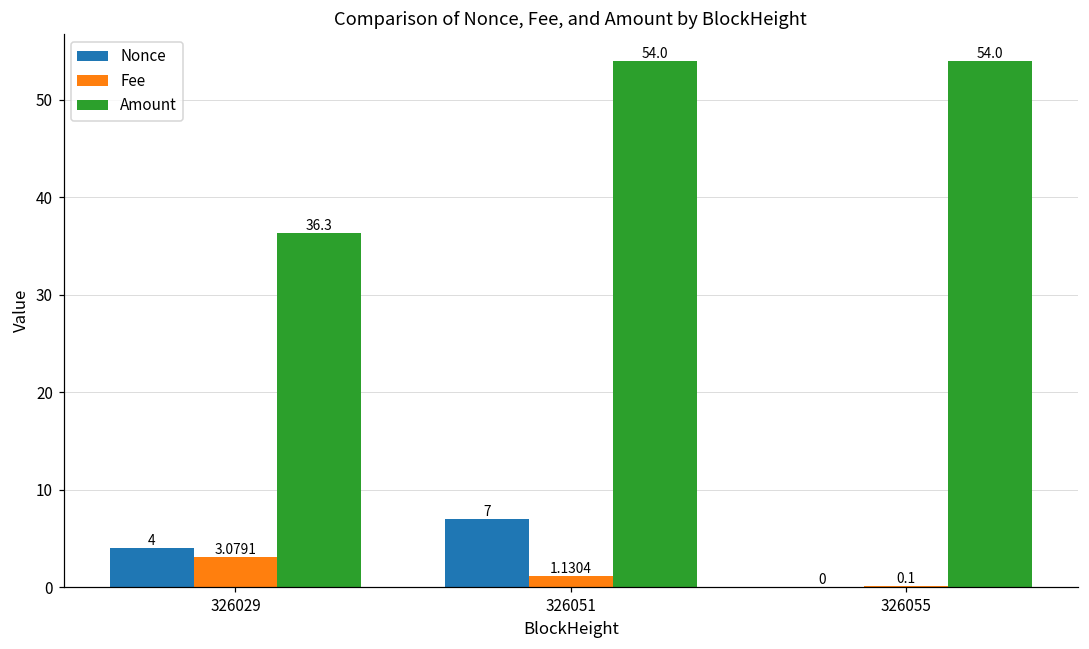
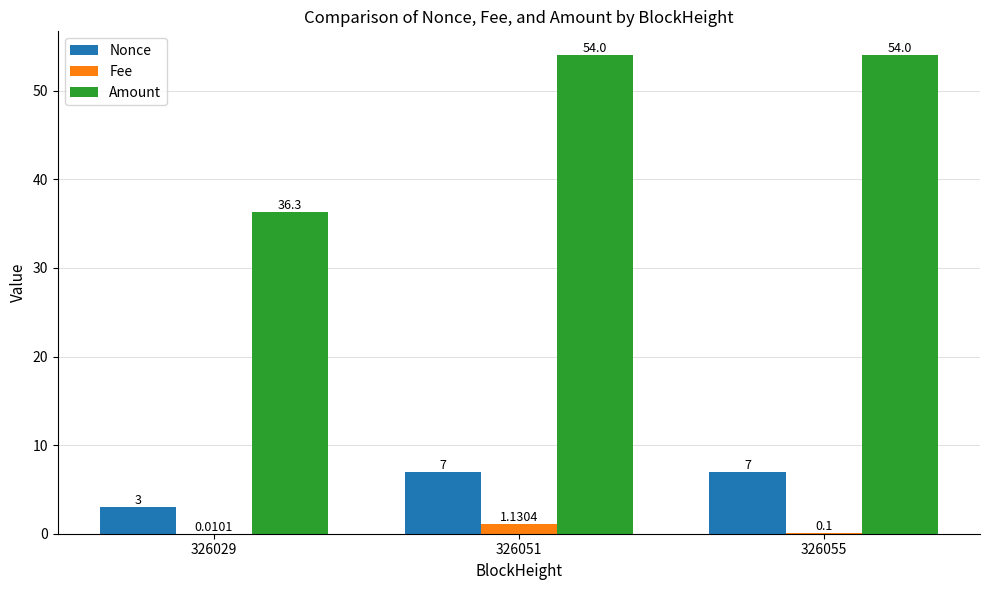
Nonce, 326029: 4 -> 3
Fee, 326029: 3.0791 -> 0.0101
Nonce, 326055: 0 -> 7
